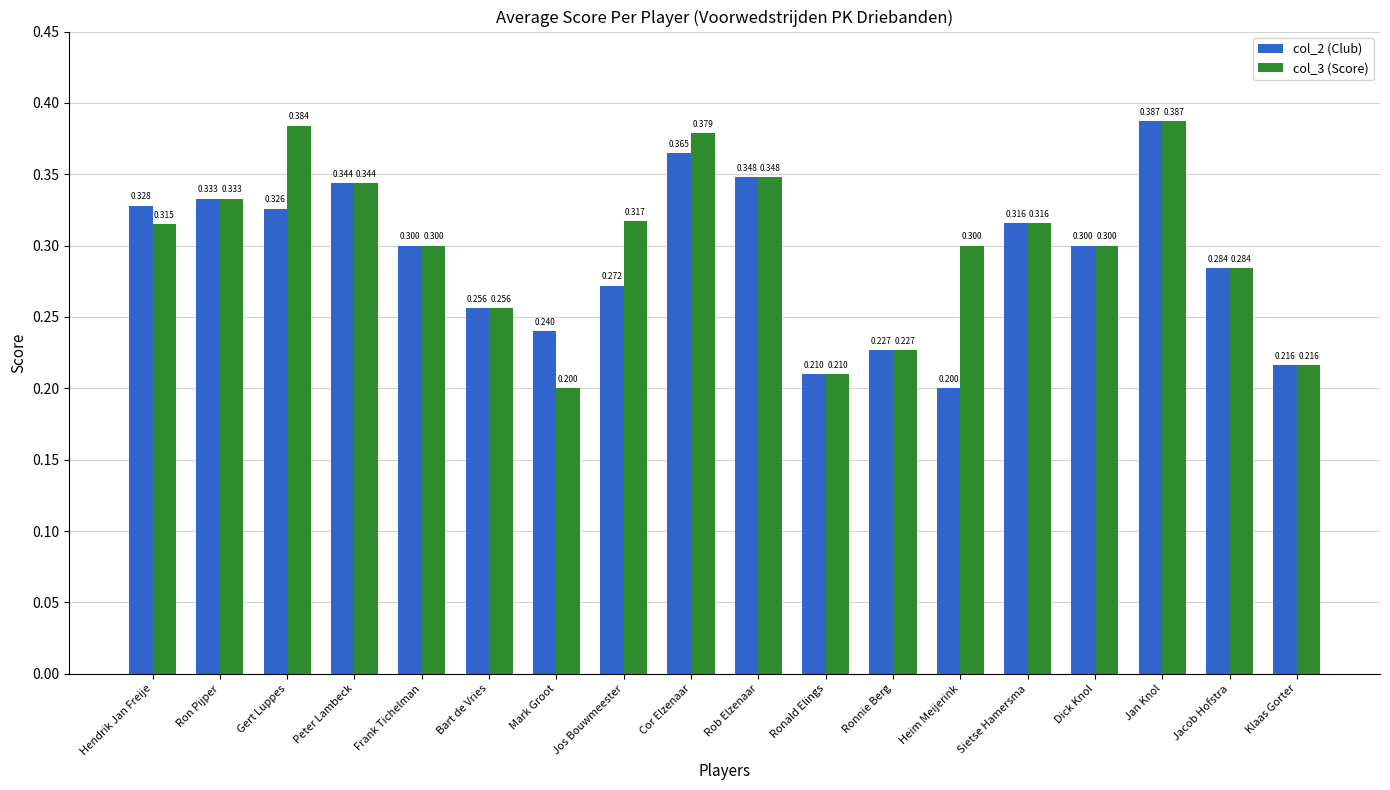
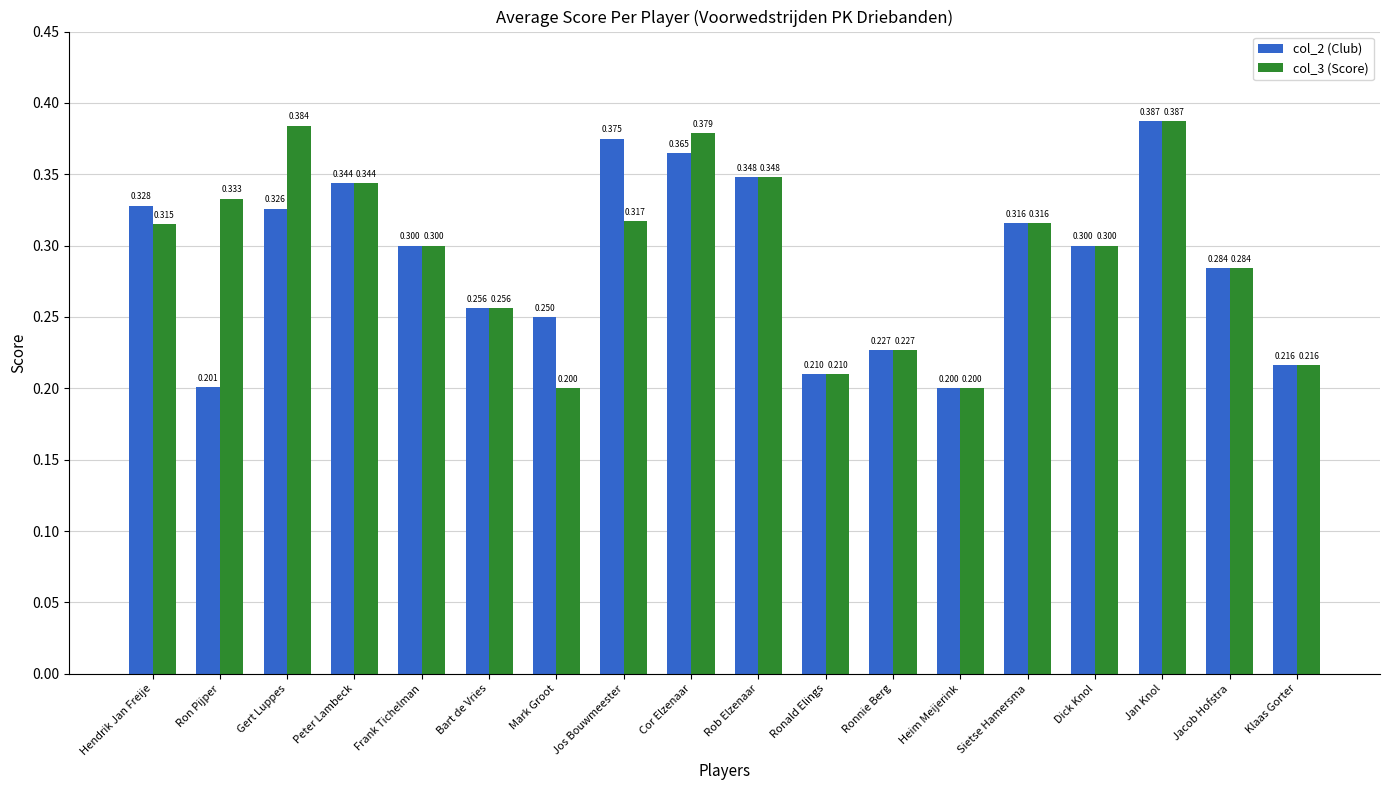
col_2 (Club), Ron Pijper: 0.333 -> 0.201
col_2 (Club), Mark Groot: 0.240 -> 0.250
col_2 (Club), Jos Bouwmeester: 0.272 -> 0.375
col_3 (Score), Heim Meijerink: 0.300 -> 0.200
